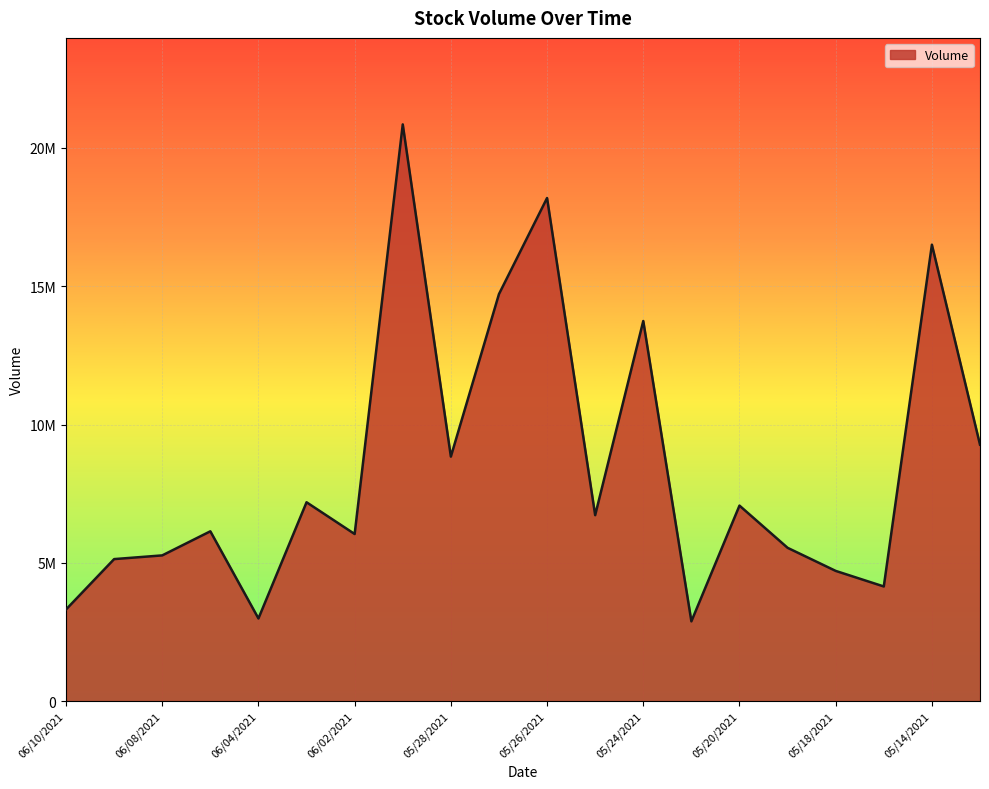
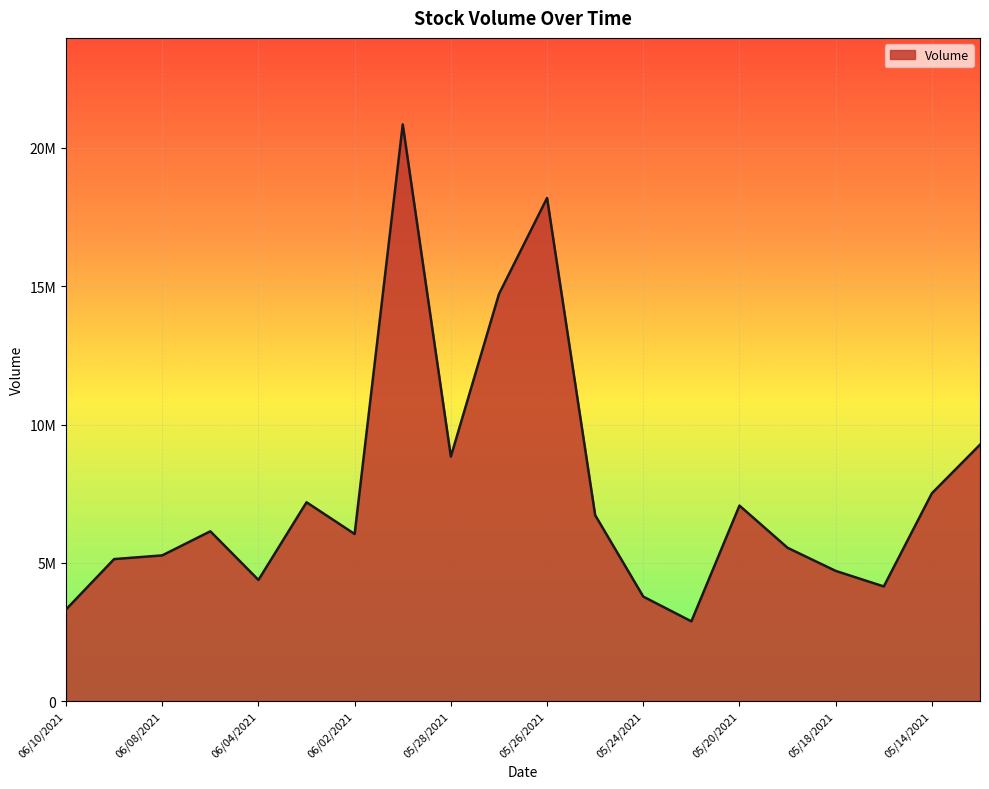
06/04/2021: 3000000 -> 4400000
05/24/2021: 13700000 -> 3800000
05/14/2021: 16500000 -> 7500000
